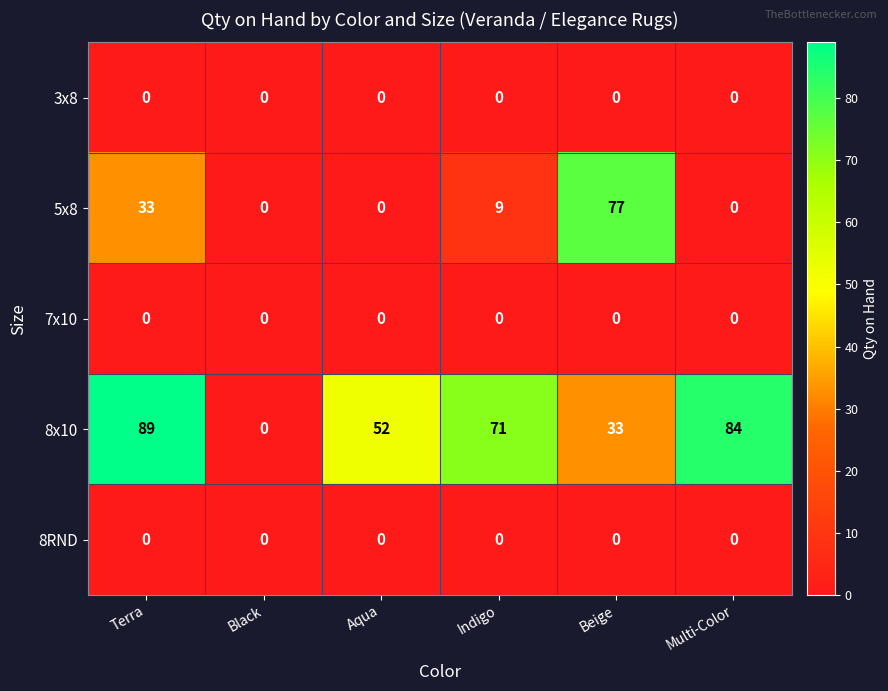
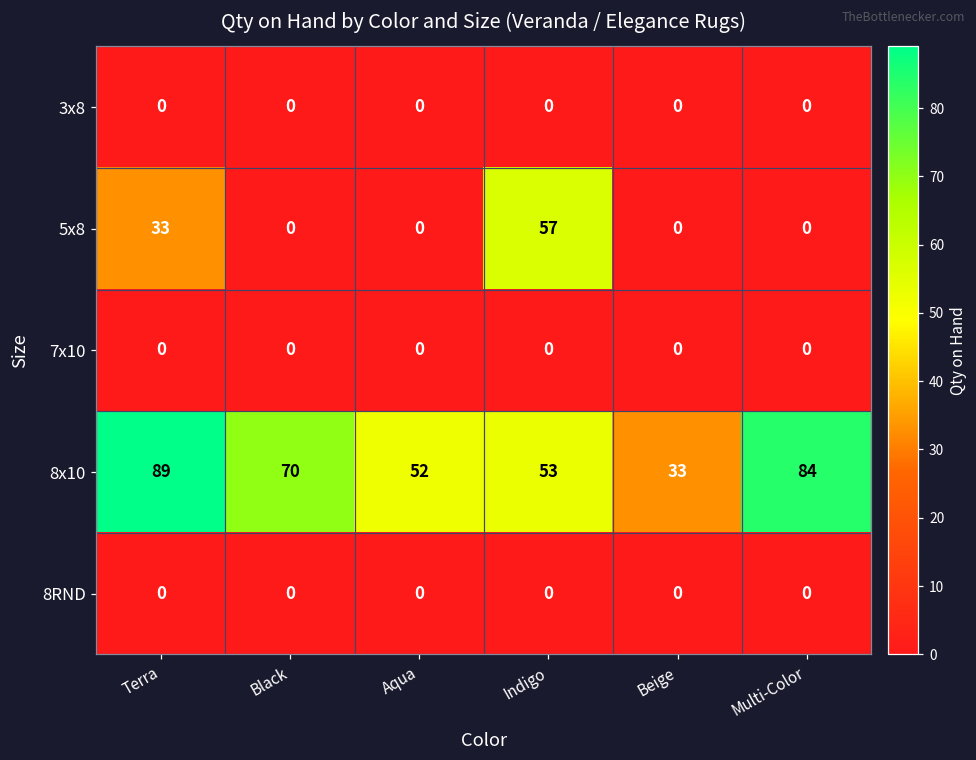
5x8, Indigo: 9 -> 57
5x8, Beige: 77 -> 0
8x10, Black: 0 -> 70
8x10, Indigo: 71 -> 53
